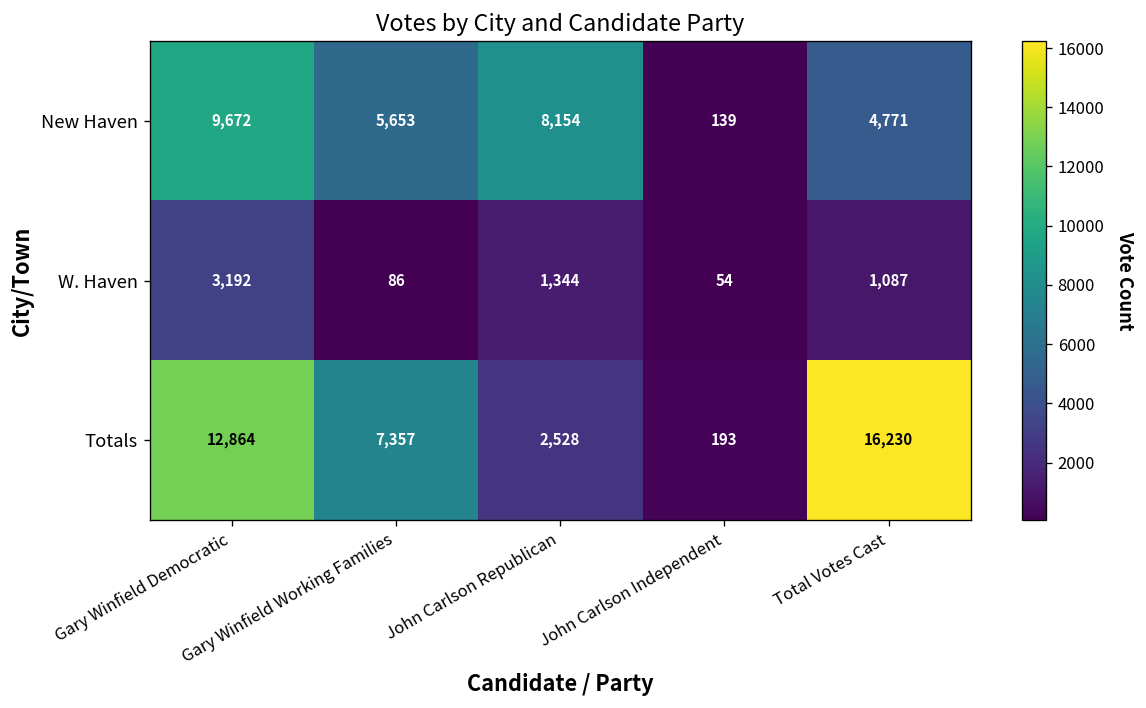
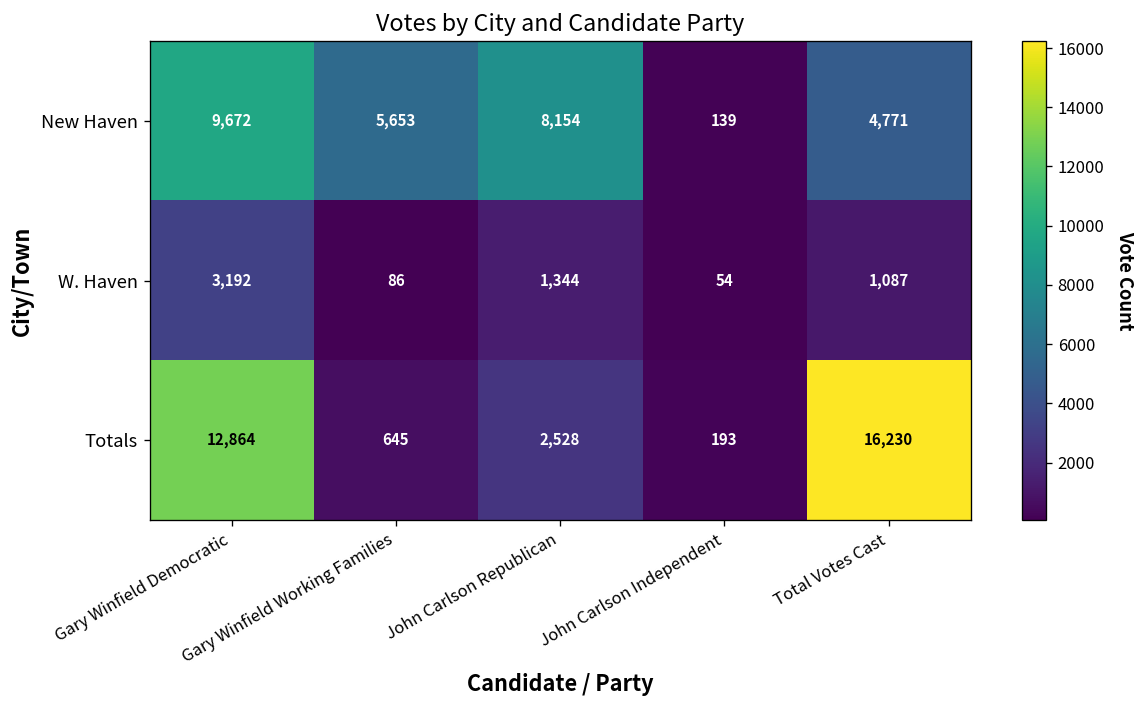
Totals, Gary Winfield Working Families: 7,357 -> 645
